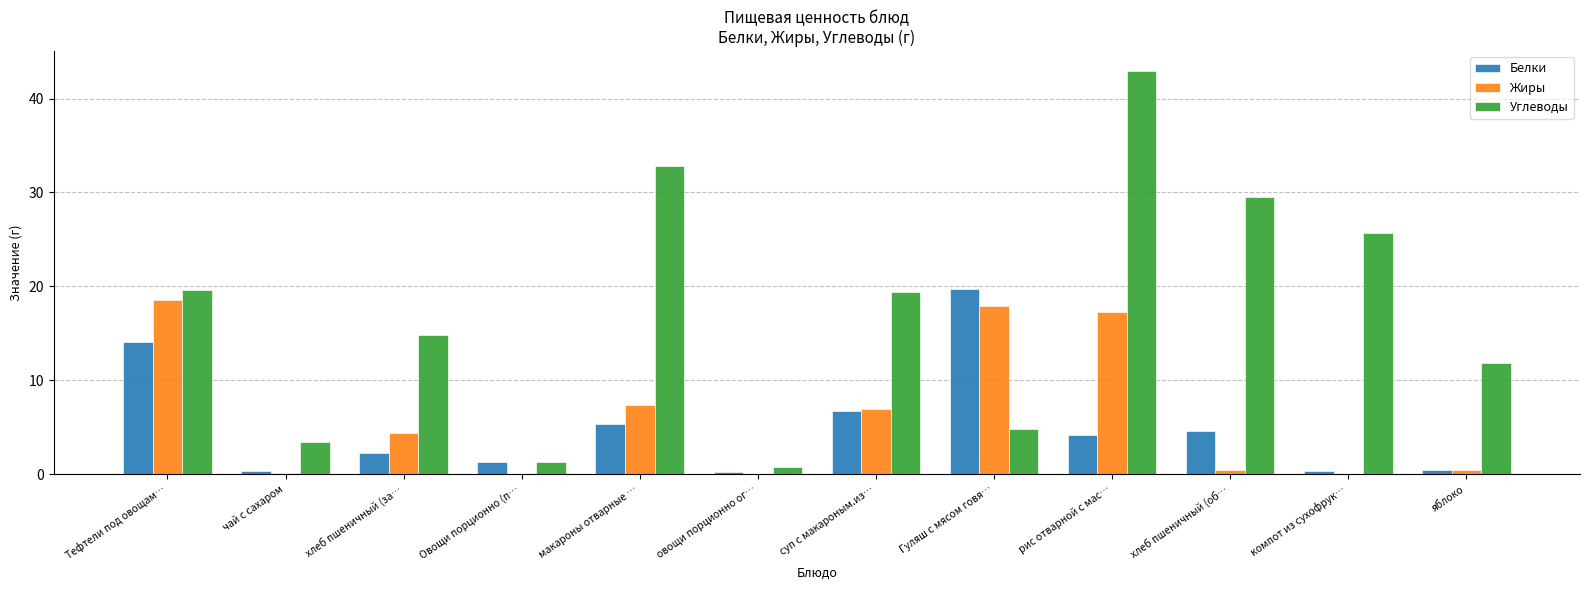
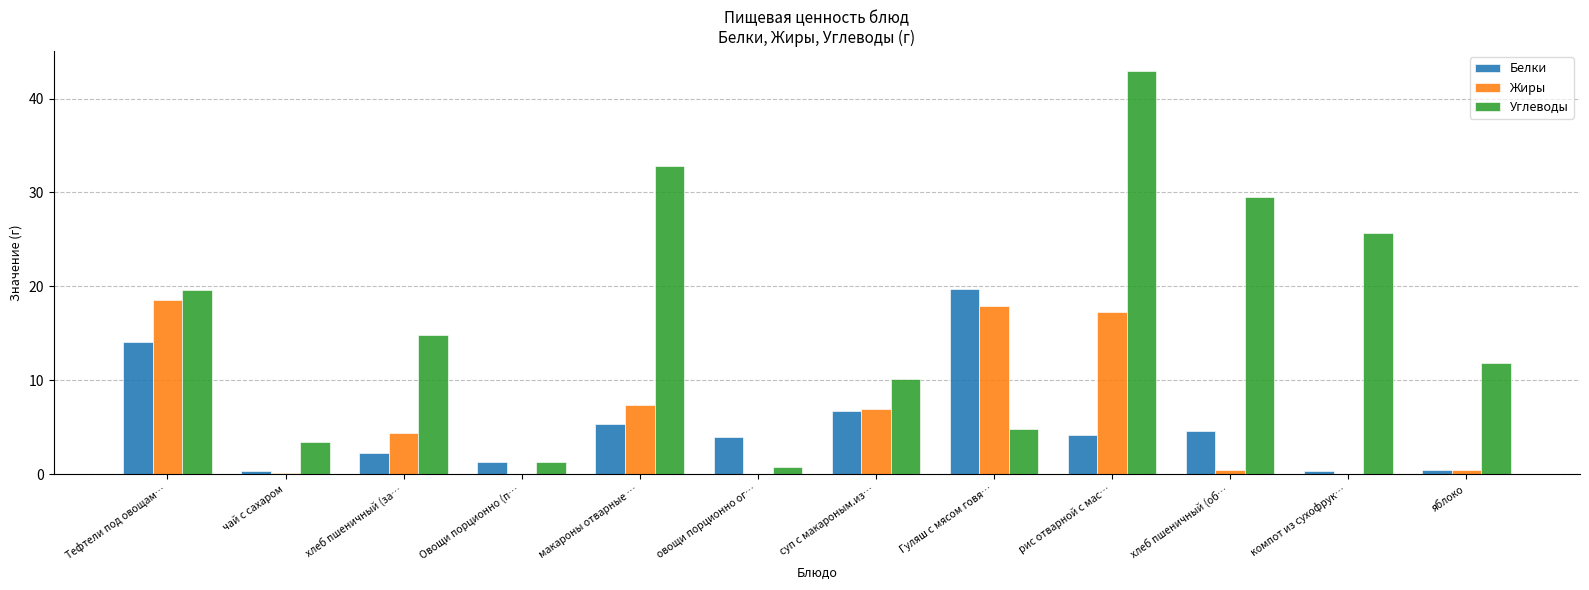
Белки, овощи порционно ог…: 0 -> 4
Углеводы, суп с макароным.из…: 19 -> 10
